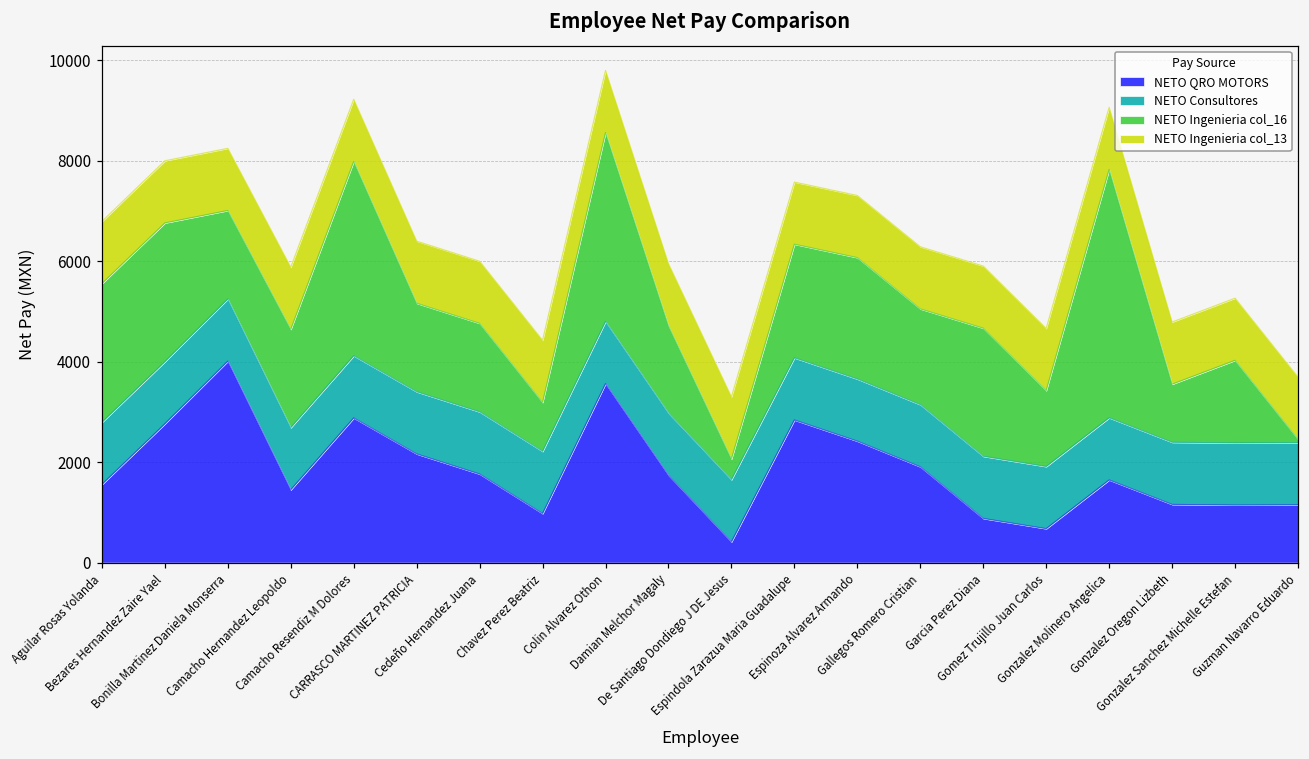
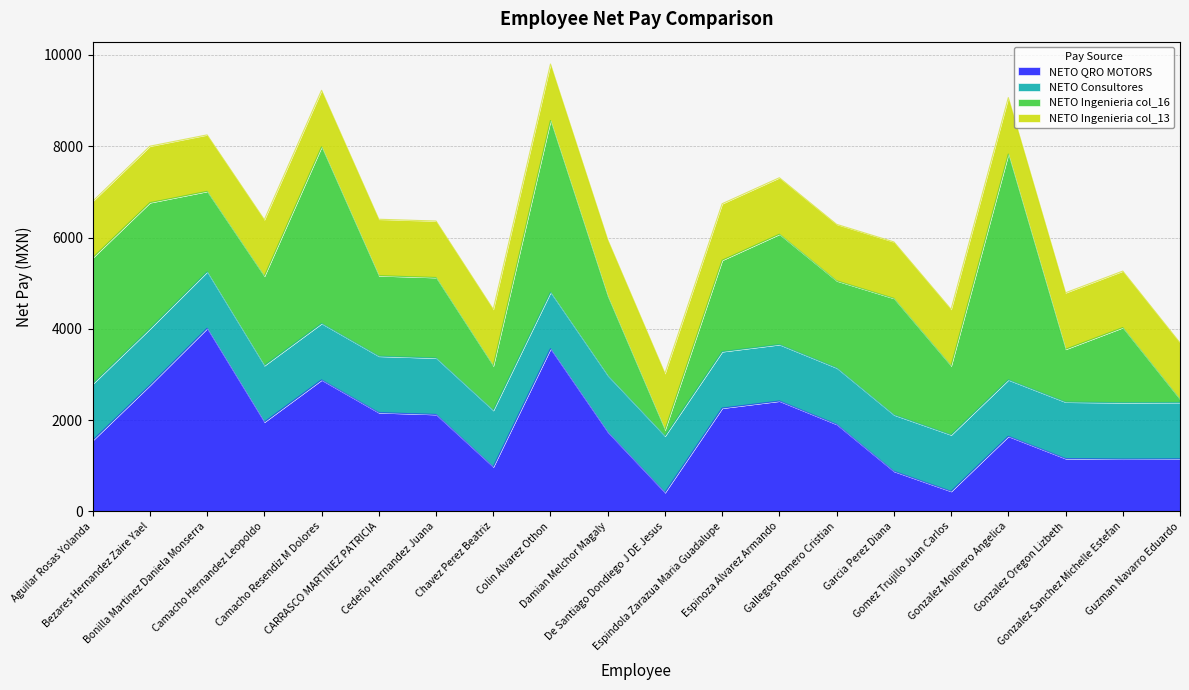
NETO QRO MOTORS, Camacho Hernandez Leopoldo: 1400 -> 2000
NETO QRO MOTORS, Cedeño Hernandez Juana: 1800 -> 2100
NETO Ingenieria col_16, De Santiago Dondiego J DE Jesus: 400 -> 100
NETO QRO MOTORS, Espindola Zarazua Maria Guadalupe: 2800 -> 2300
NETO Ingenieria col_16, Espindola Zarazua Maria Guadalupe: 2300 -> 2000
NETO QRO MOTORS, Gomez Trujillo Juan Carlos: 700 -> 400
